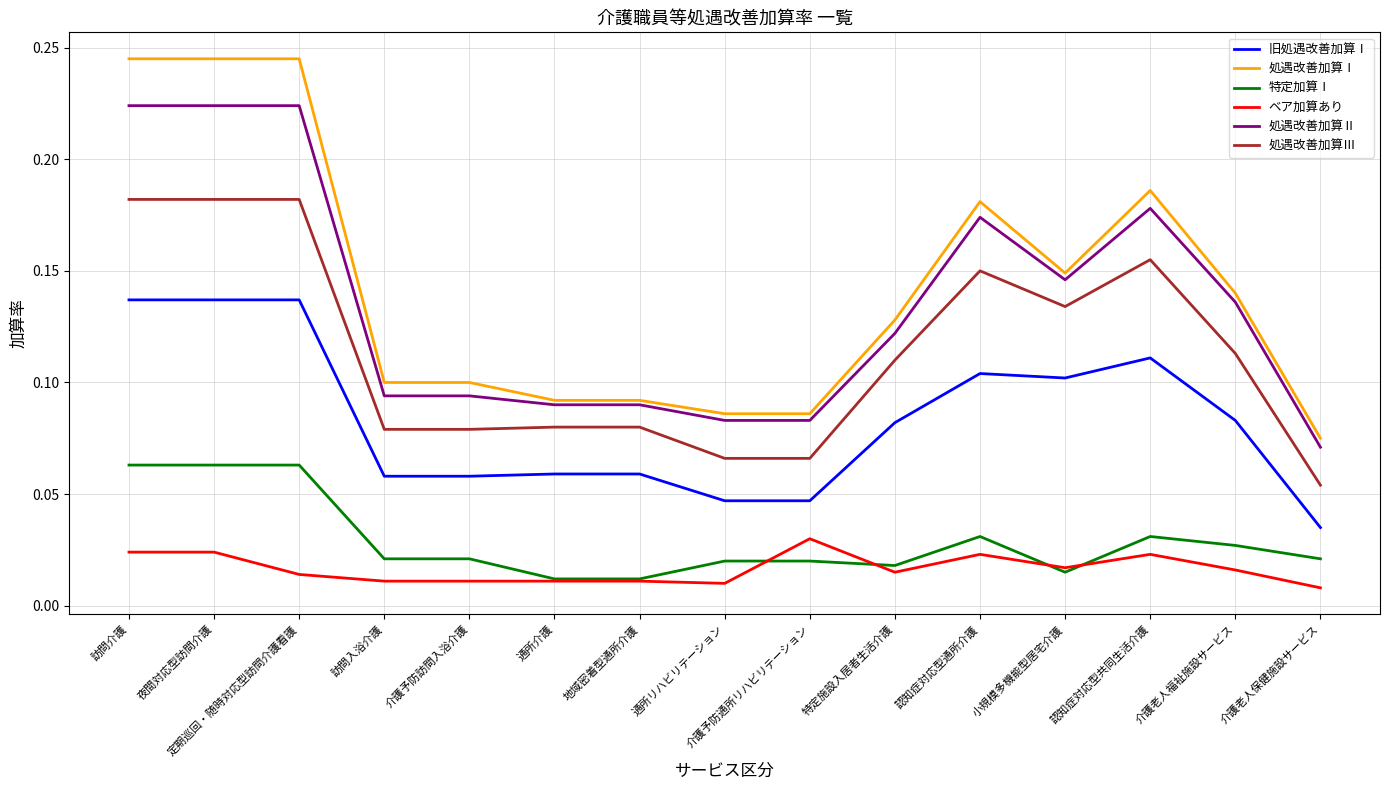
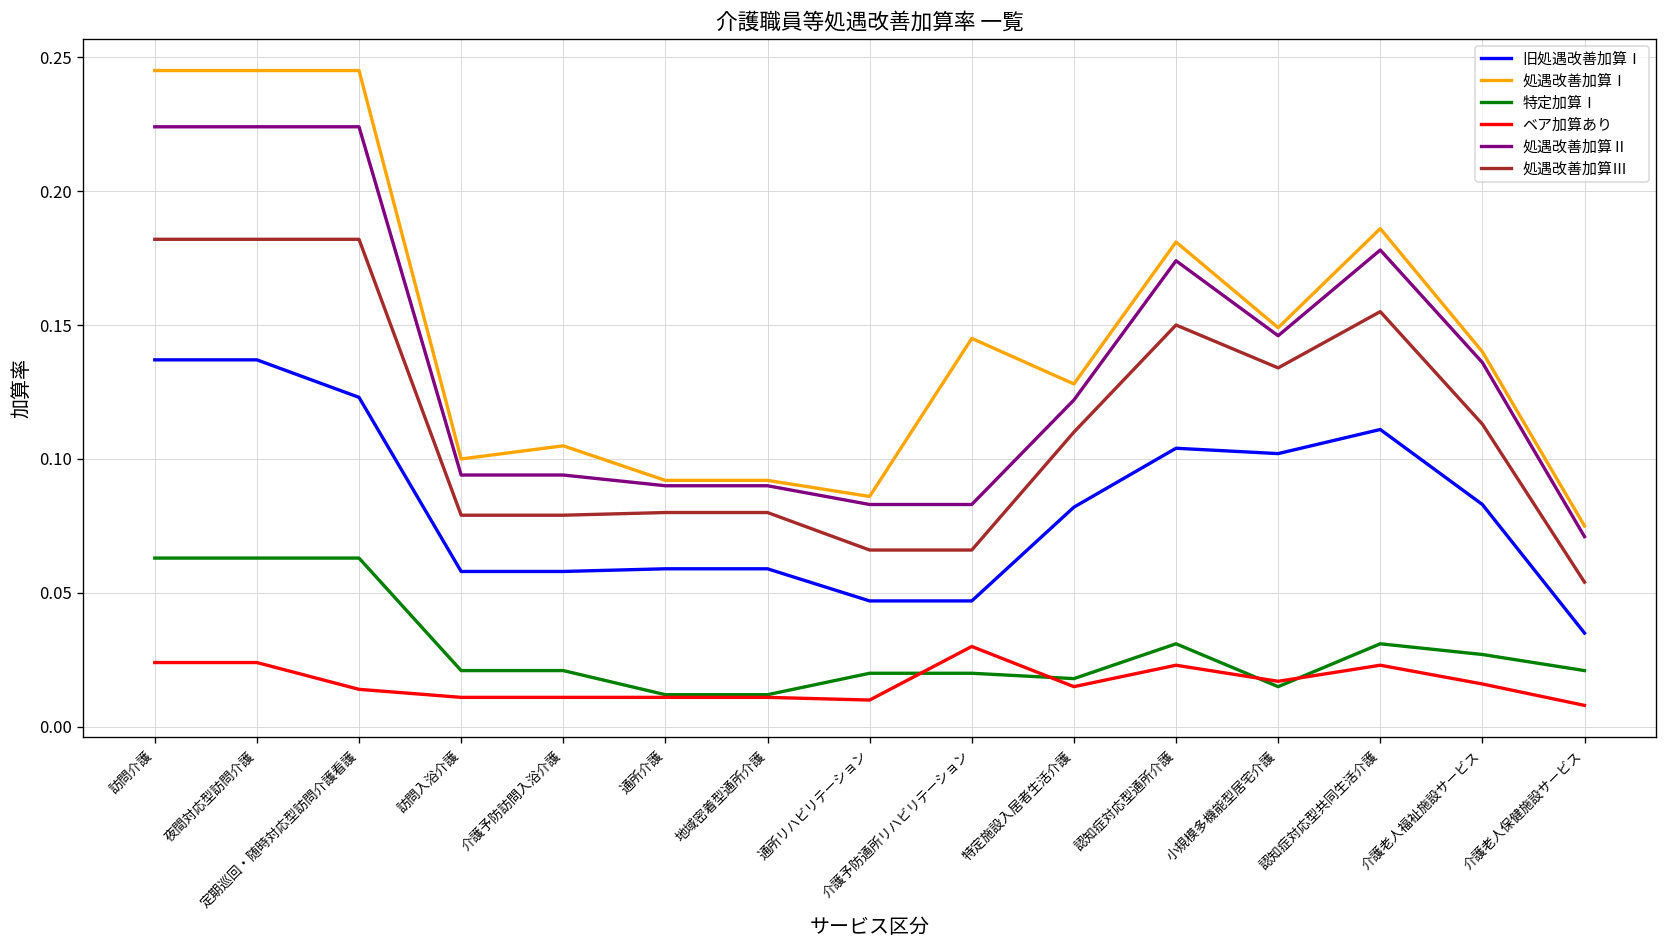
旧処遇改善加算Ⅰ, 定期巡回・随時対応型訪問介護看護: 0.137 -> 0.123
処遇改善加算Ⅰ, 介護予防訪問入浴介護: 0.100 -> 0.105
処遇改善加算Ⅰ, 介護予防通所リハビリテーション: 0.086 -> 0.145
